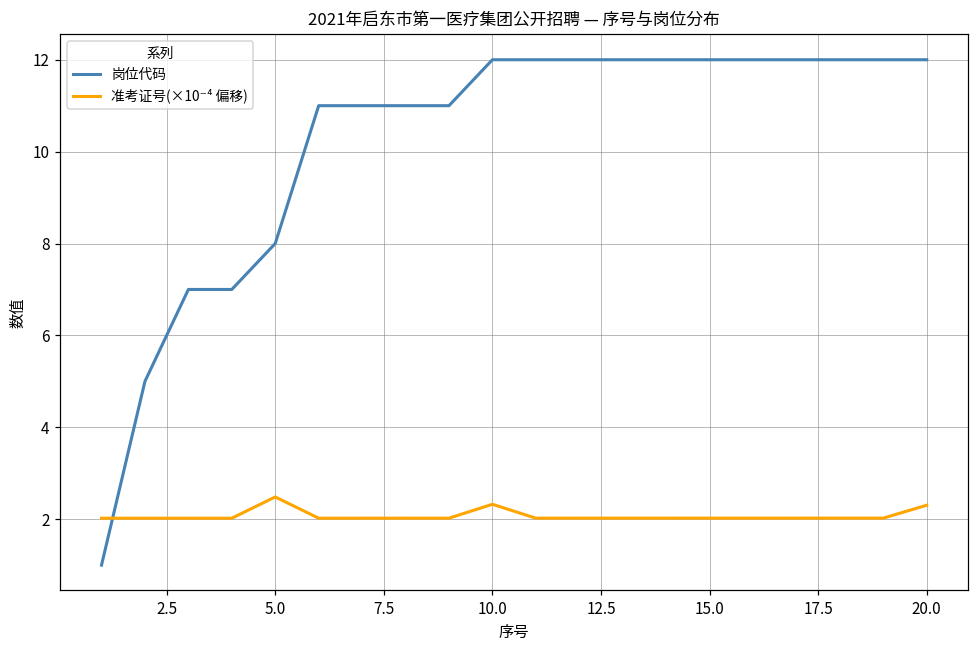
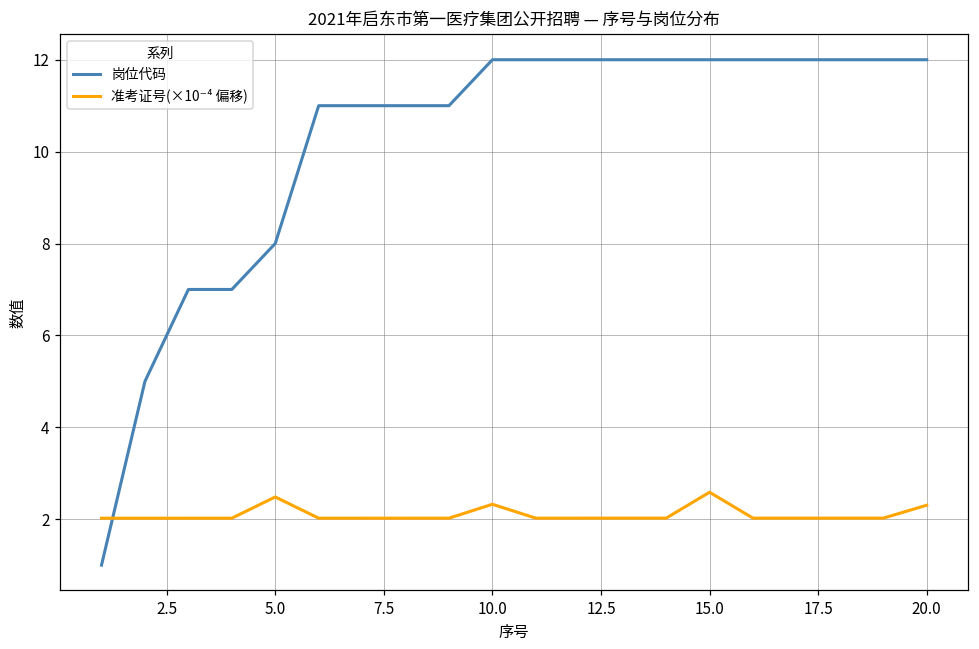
准考证号(×10⁻⁴ 偏移), 15.0: 2.0 -> 2.6
